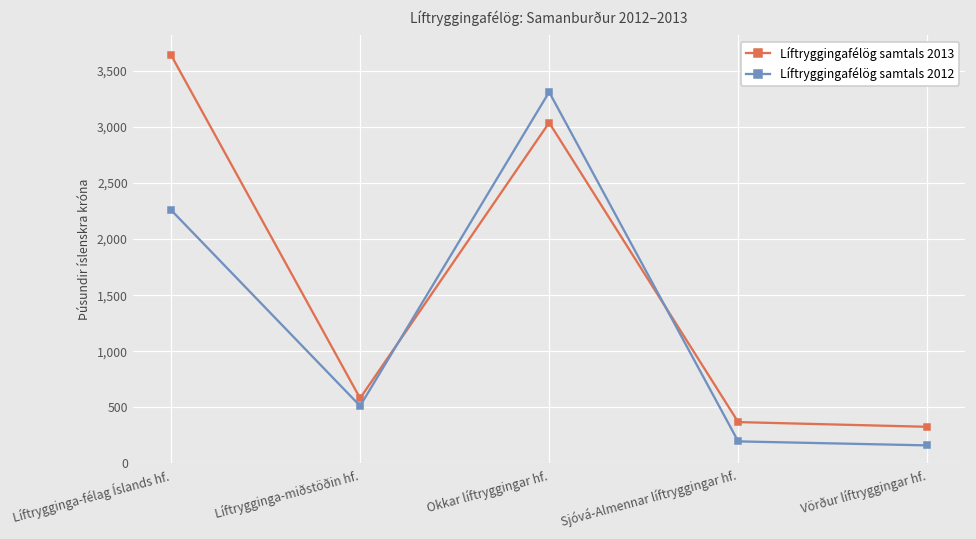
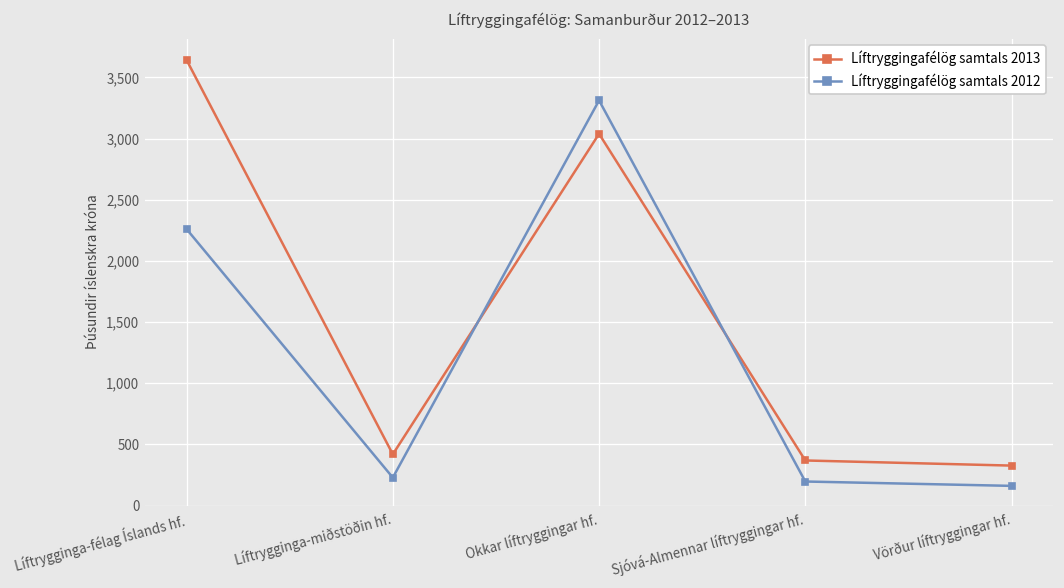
Líftryggingafélög samtals 2013, Líftrygginga-miðstöðin hf.: 580 -> 420
Líftryggingafélög samtals 2012, Líftrygginga-miðstöðin hf.: 510 -> 230
